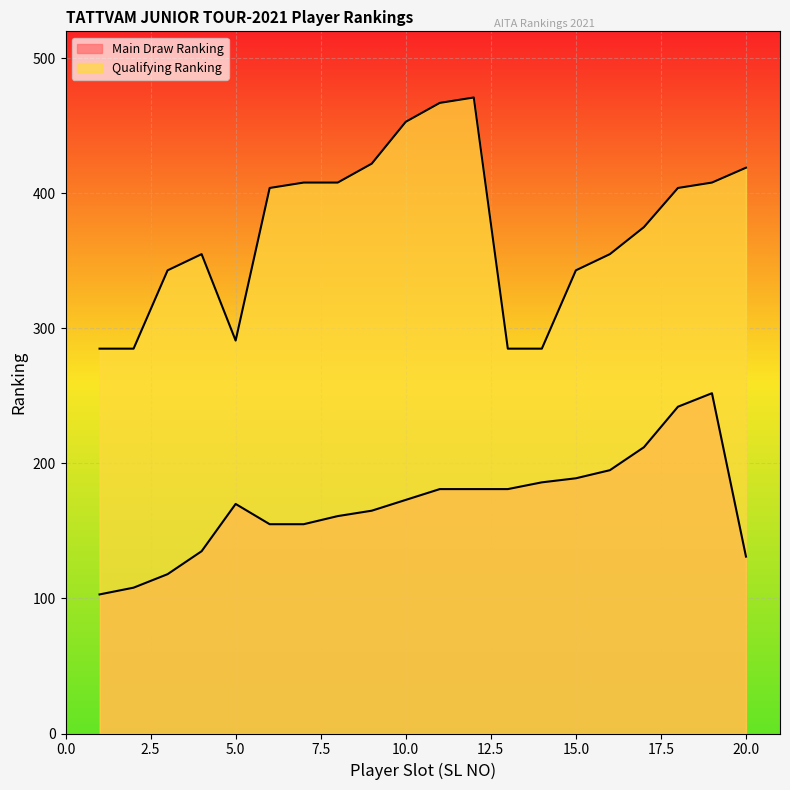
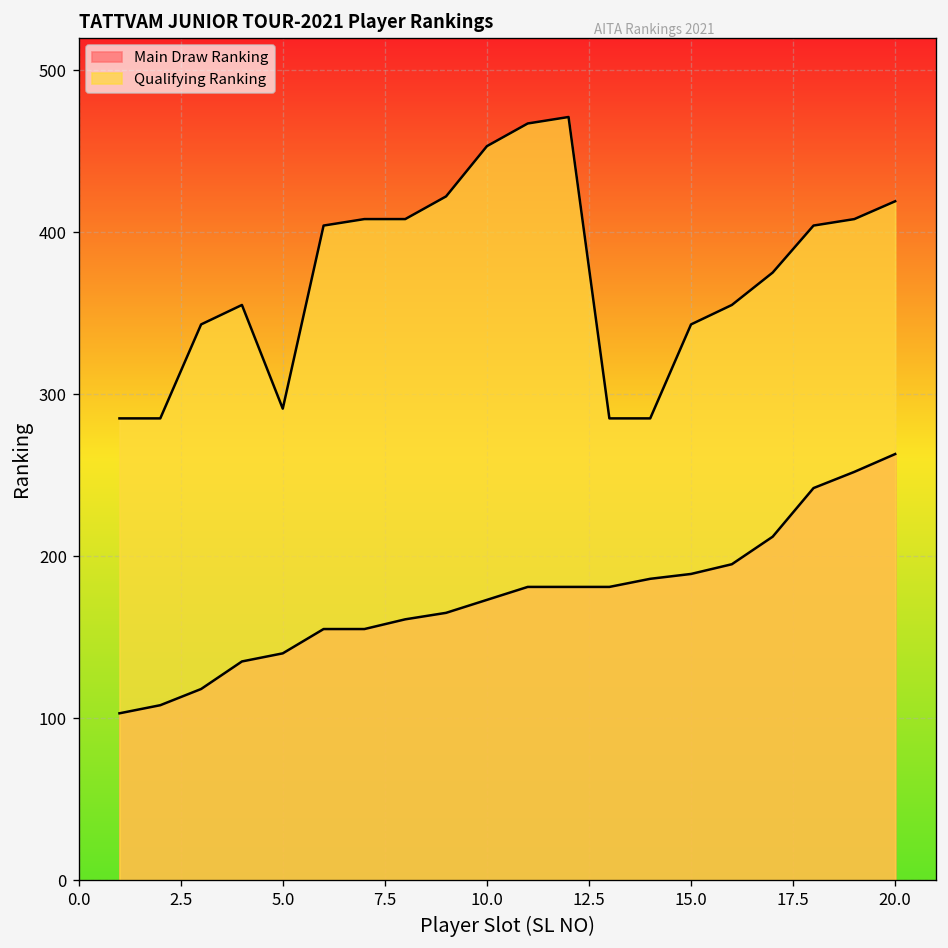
Main Draw Ranking, 5.0: 170 -> 140
Main Draw Ranking, 20.0: 131 -> 263
